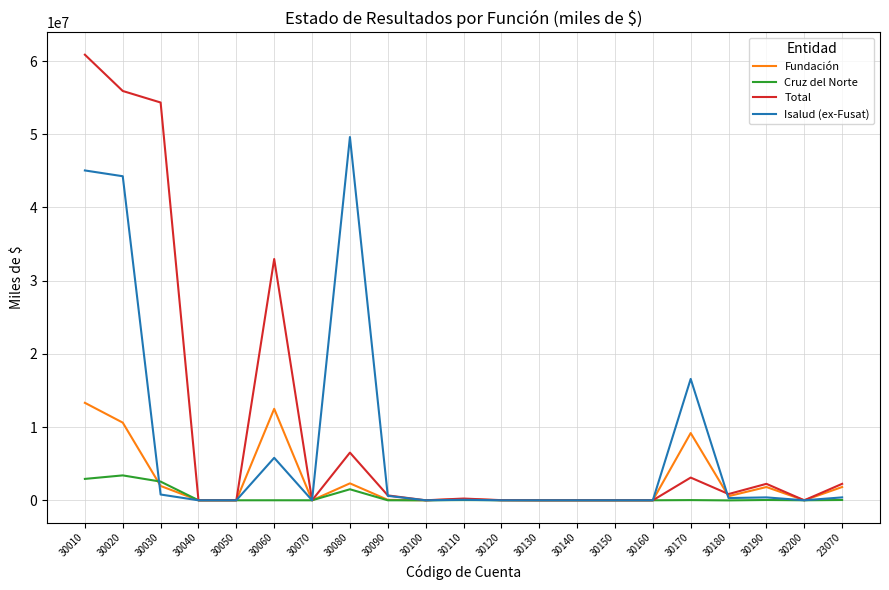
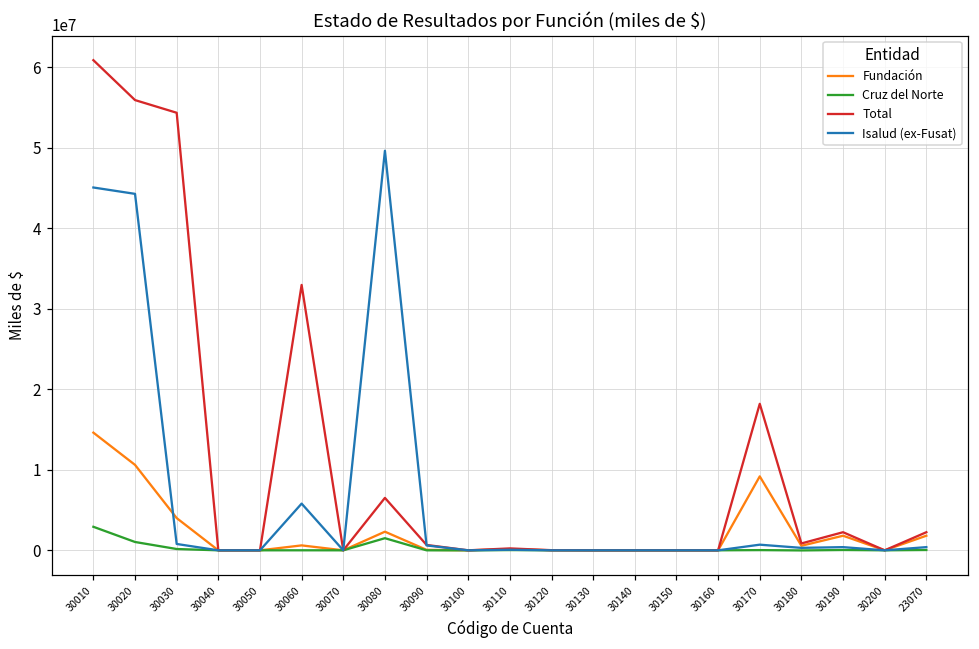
Fundación, 30010: 13000000 -> 15000000
Cruz del Norte, 30020: 3000000 -> 1000000
Fundación, 30030: 2000000 -> 4000000
Cruz del Norte, 30030: 3000000 -> 0
Fundación, 30060: 12000000 -> 1000000
Total, 30170: 3000000 -> 18000000
Isalud (ex-Fusat), 30170: 17000000 -> 1000000
